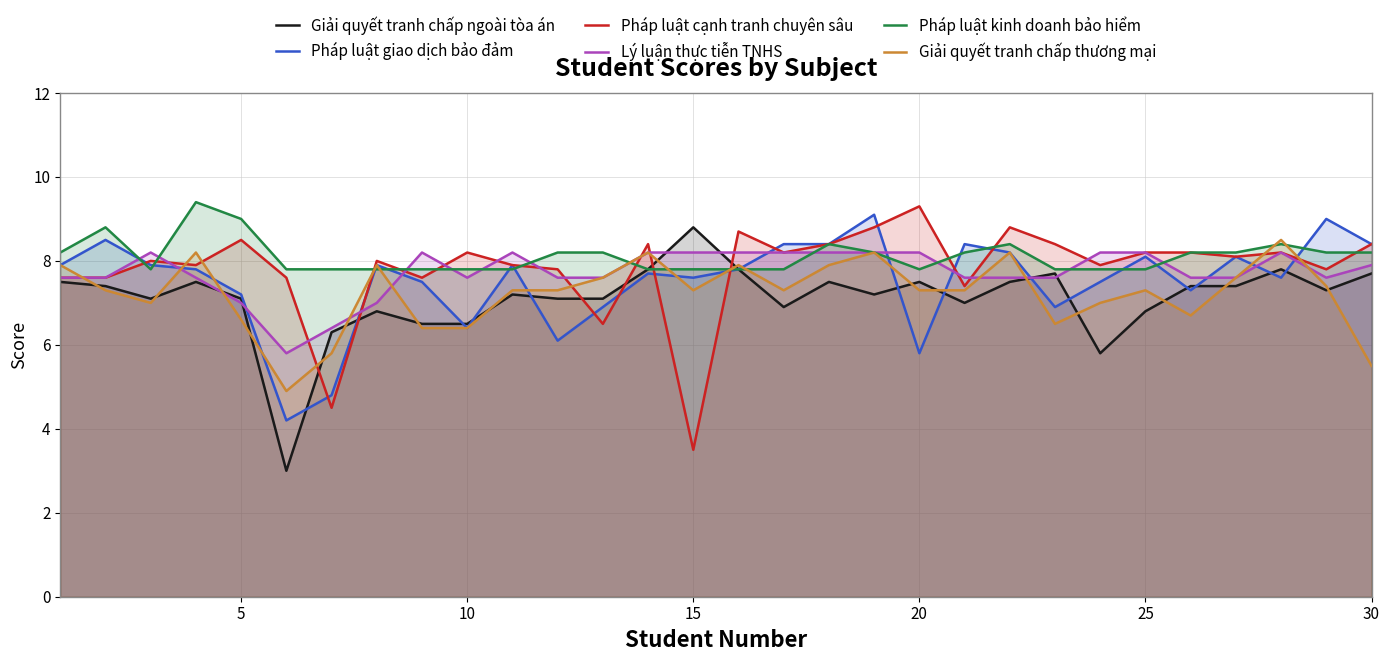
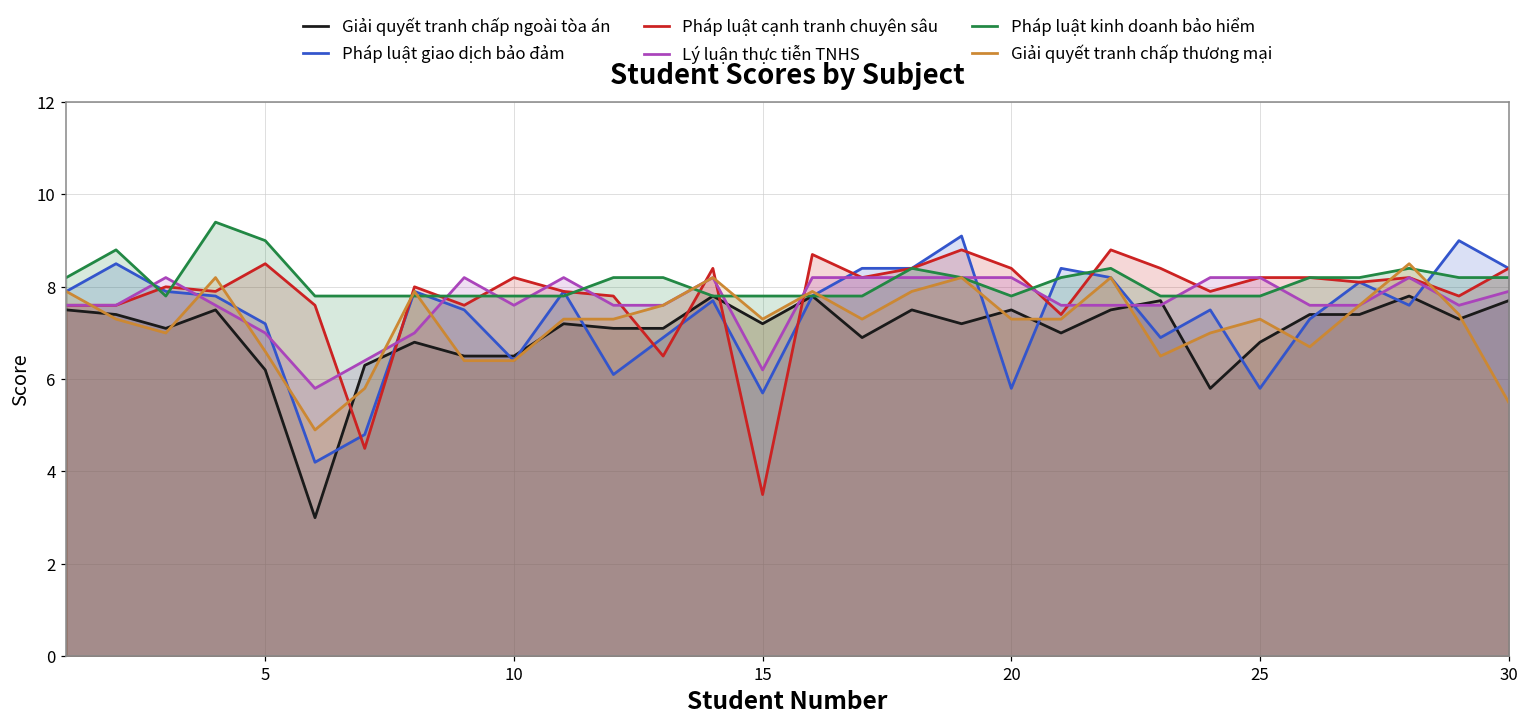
Giải quyết tranh chấp ngoài tòa án, 5: 7.1 -> 6.2
Giải quyết tranh chấp ngoài tòa án, 15: 8.8 -> 7.2
Pháp luật giao dịch bảo đảm, 15: 7.6 -> 5.7
Lý luận thực tiễn TNHS, 15: 8.2 -> 6.2
Pháp luật cạnh tranh chuyên sâu, 20: 9.3 -> 8.4
Pháp luật giao dịch bảo đảm, 25: 8.1 -> 5.8
